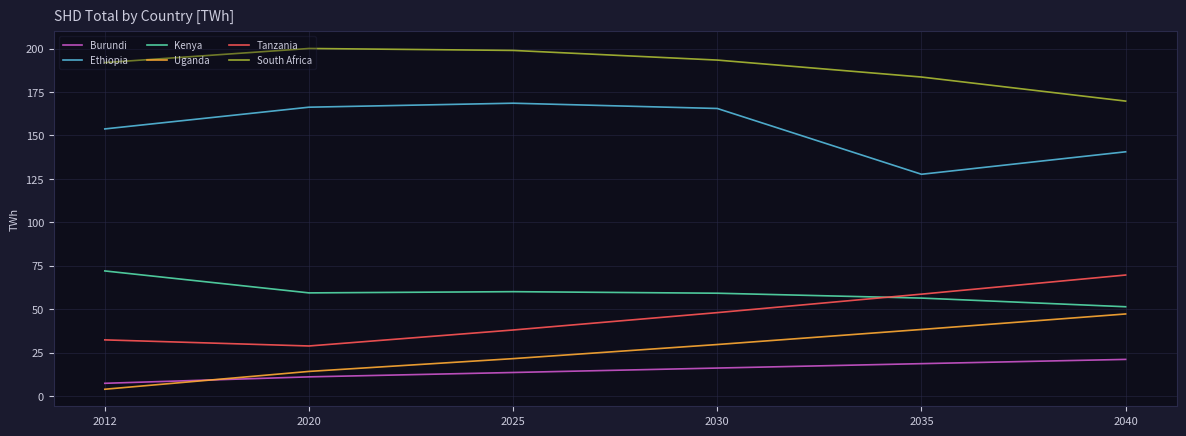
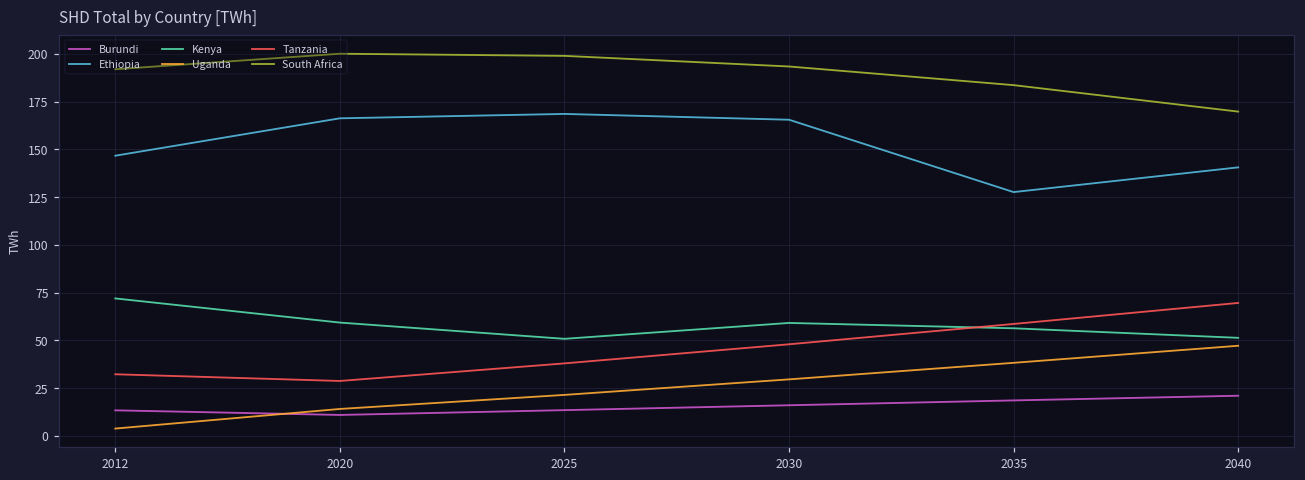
Burundi, 2012: 7 -> 13
Ethiopia, 2012: 154 -> 147
Kenya, 2025: 60 -> 51
